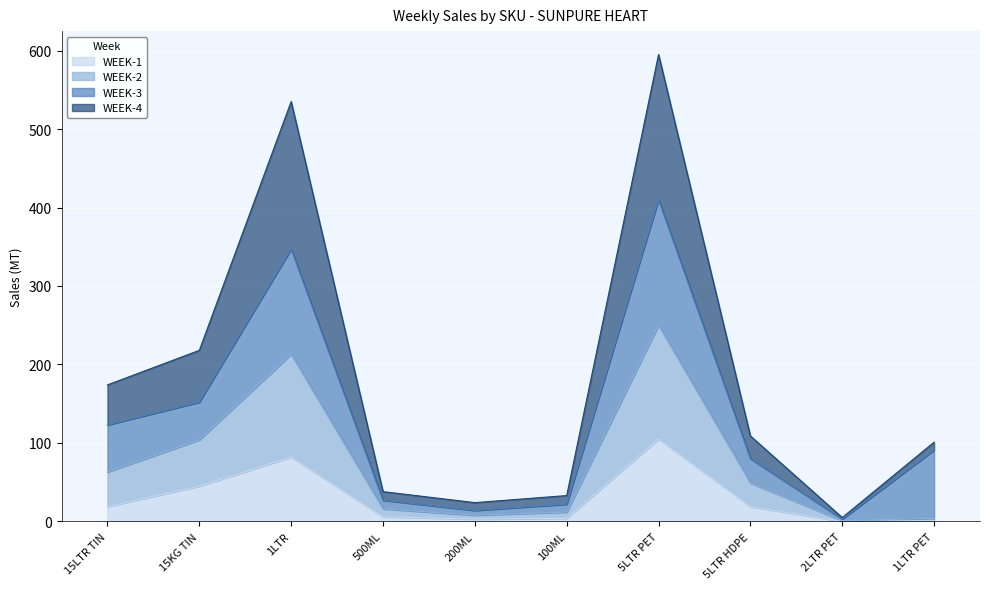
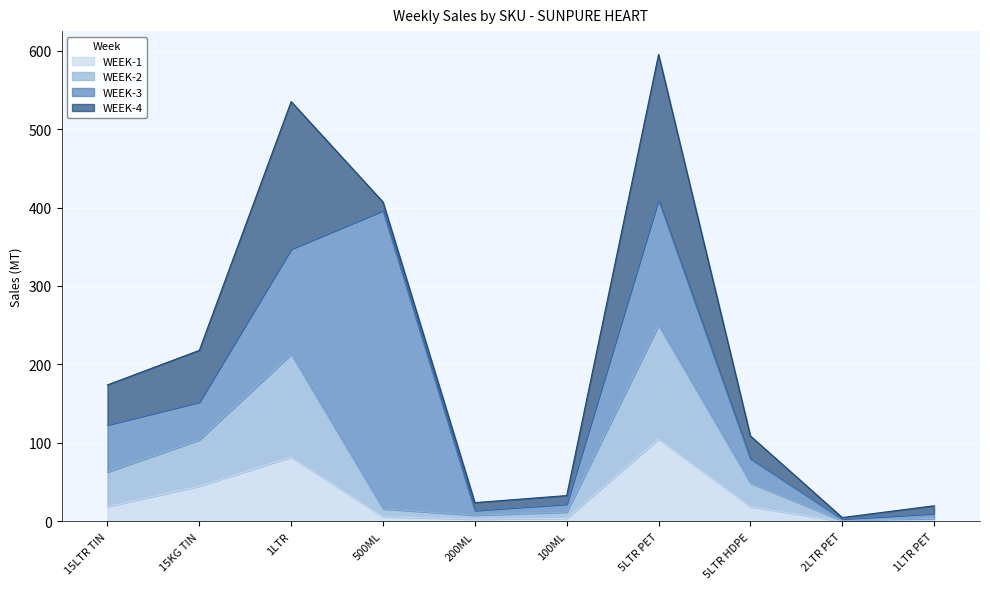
WEEK-3, 500ML: 10 -> 380
WEEK-3, 1LTR PET: 90 -> 10
